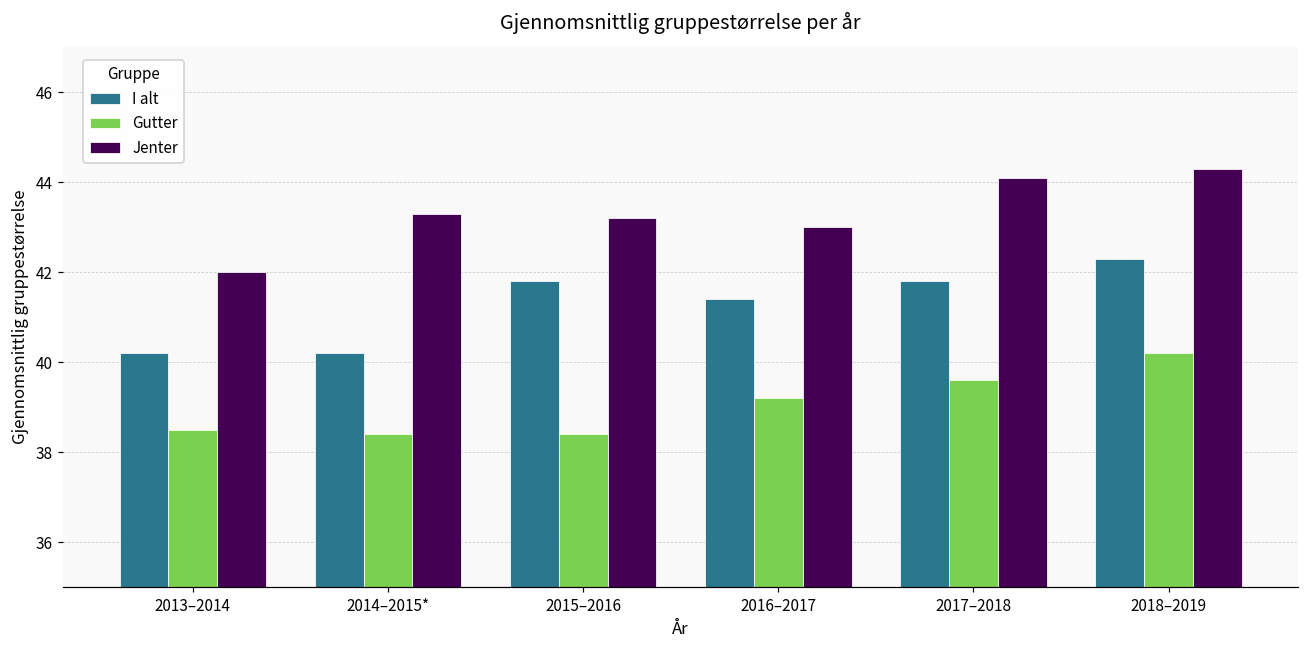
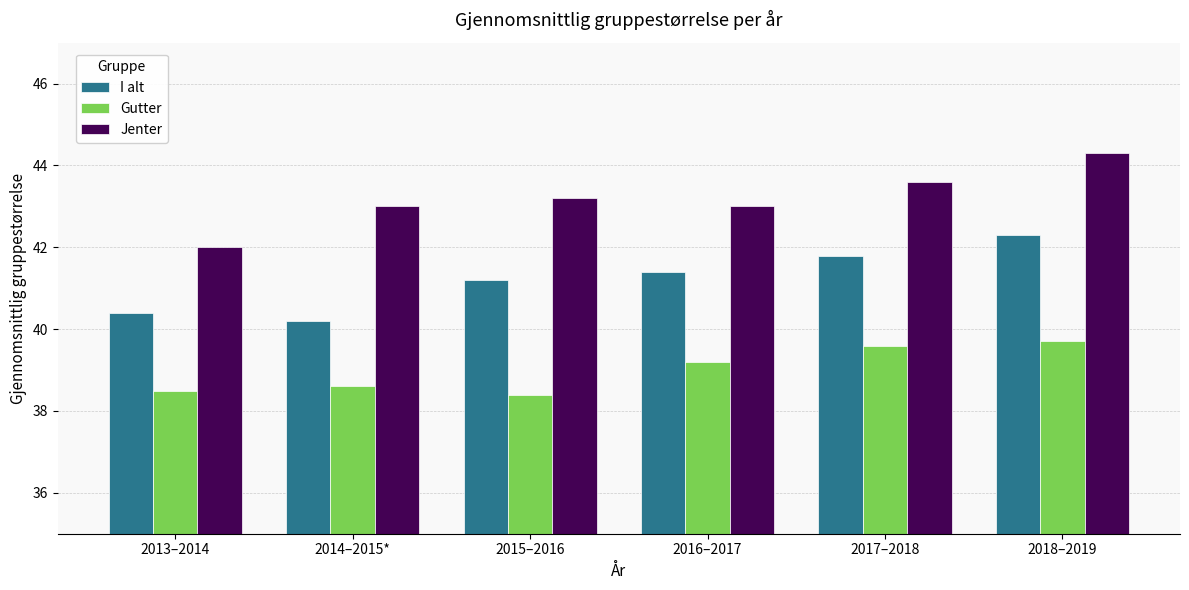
I alt, 2013–2014: 40.2 -> 40.4
Gutter, 2014–2015*: 38.4 -> 38.6
Jenter, 2014–2015*: 43.3 -> 43.0
I alt, 2015–2016: 41.8 -> 41.2
Jenter, 2017–2018: 44.1 -> 43.6
Gutter, 2018–2019: 40.2 -> 39.7
